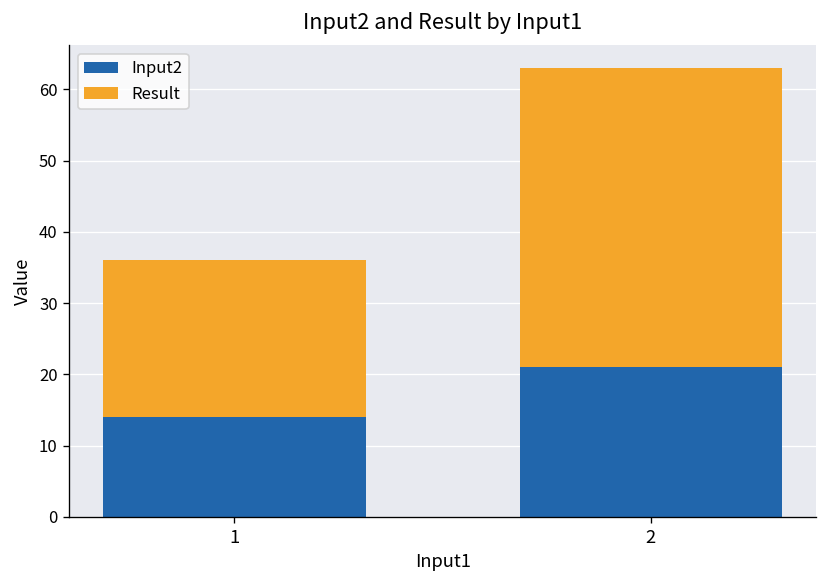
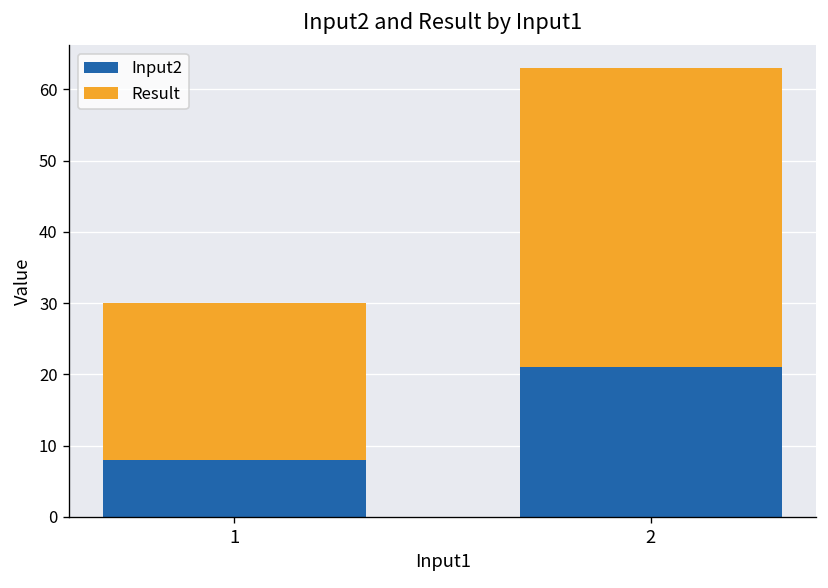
Input2, 1: 14 -> 8
